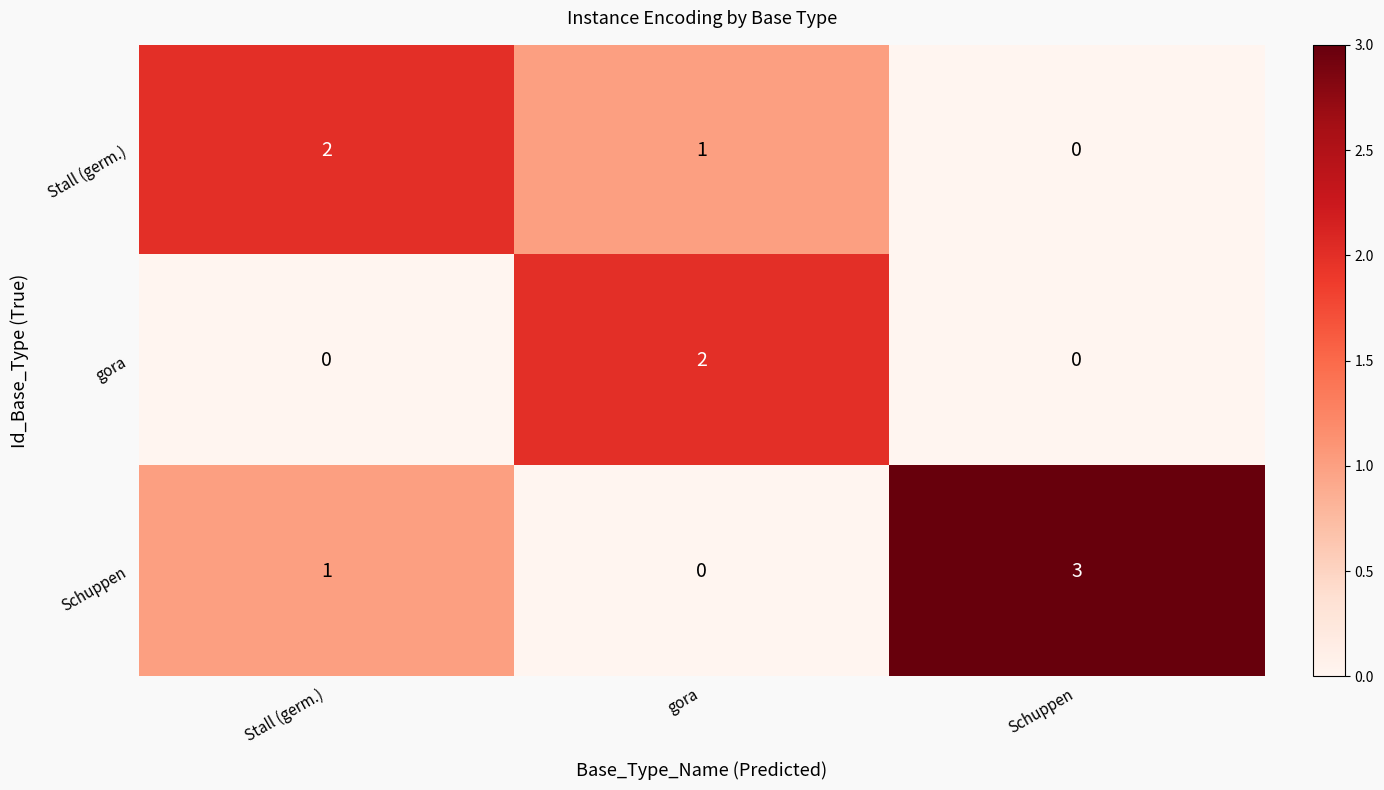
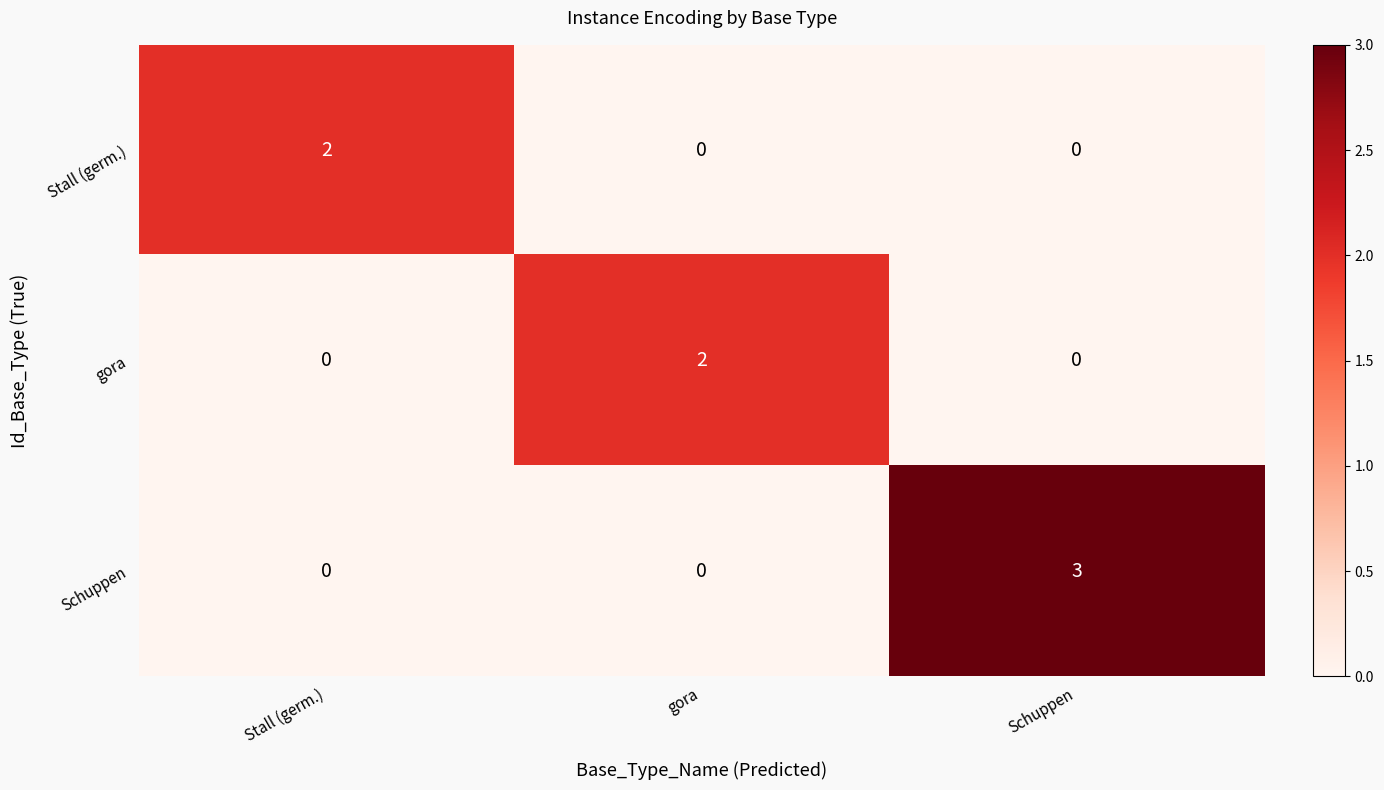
Stall (germ.), gora: 1 -> 0
Schuppen, Stall (germ.): 1 -> 0
